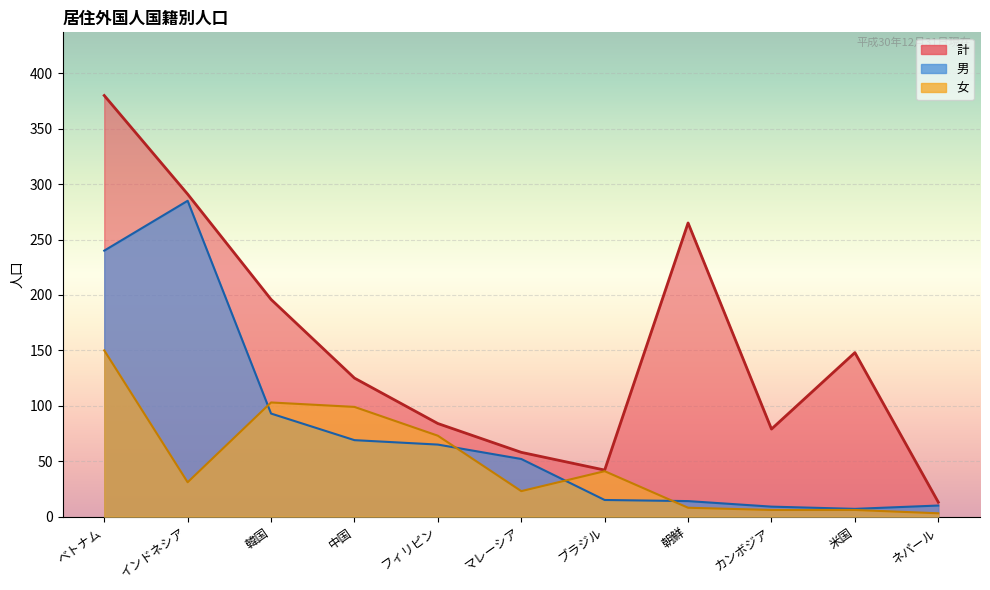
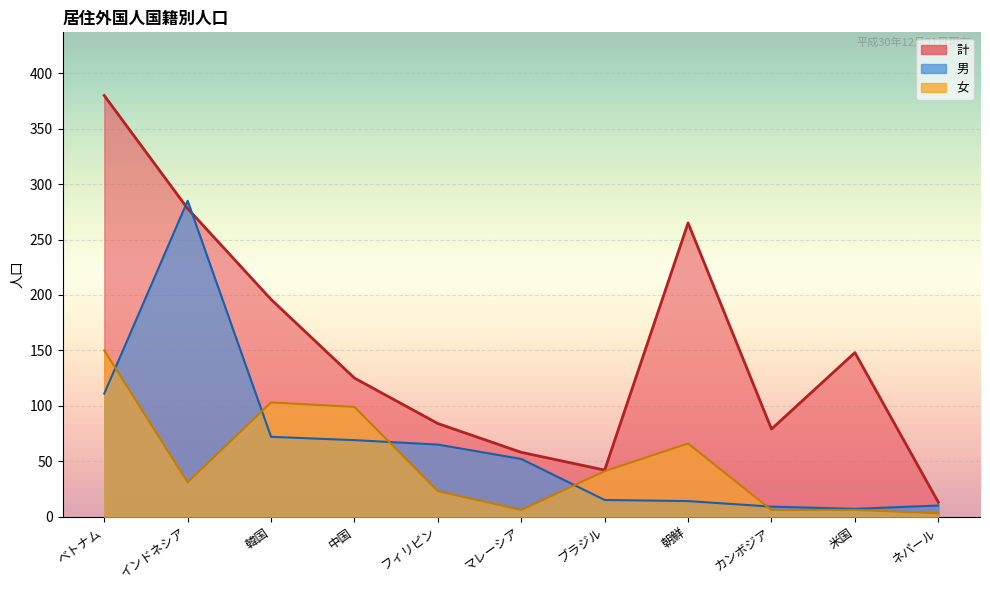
男, ベトナム: 240 -> 111
計, インドネシア: 291 -> 278
男, 韓国: 93 -> 72
女, フィリピン: 73 -> 23
女, マレーシア: 23 -> 6
女, 朝鮮: 8 -> 66
